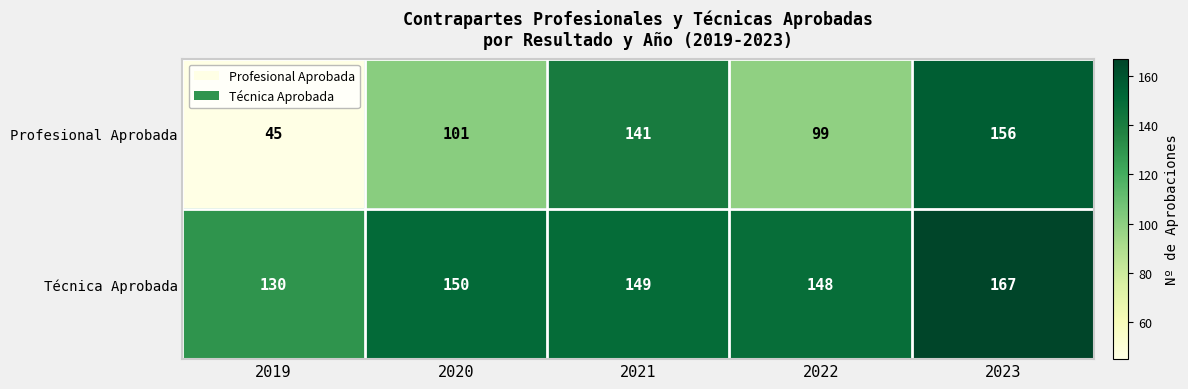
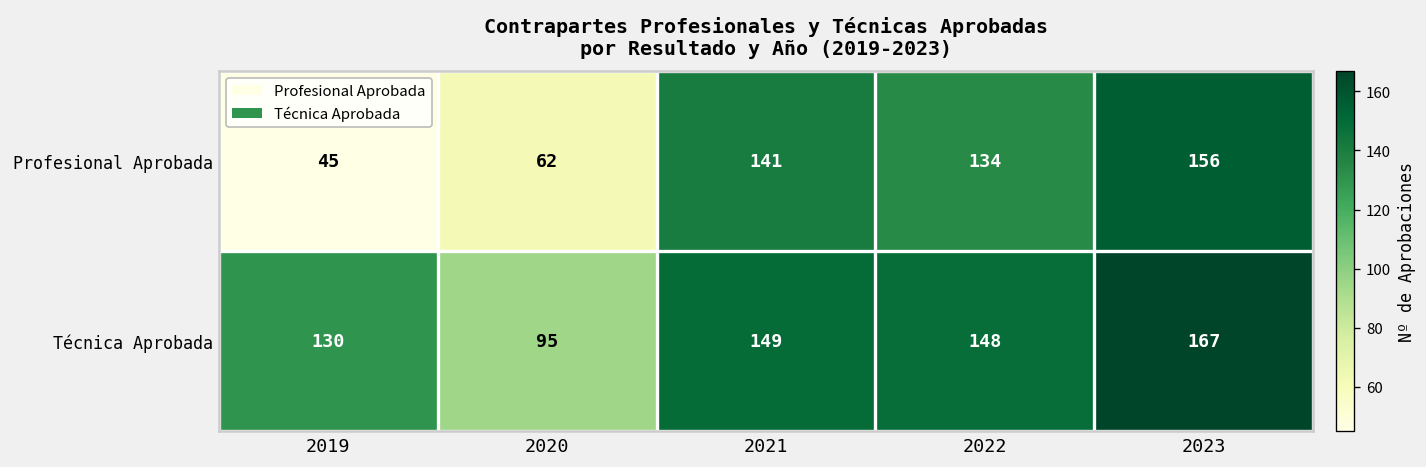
Profesional Aprobada, 2020: 101 -> 62
Profesional Aprobada, 2022: 99 -> 134
Técnica Aprobada, 2020: 150 -> 95
